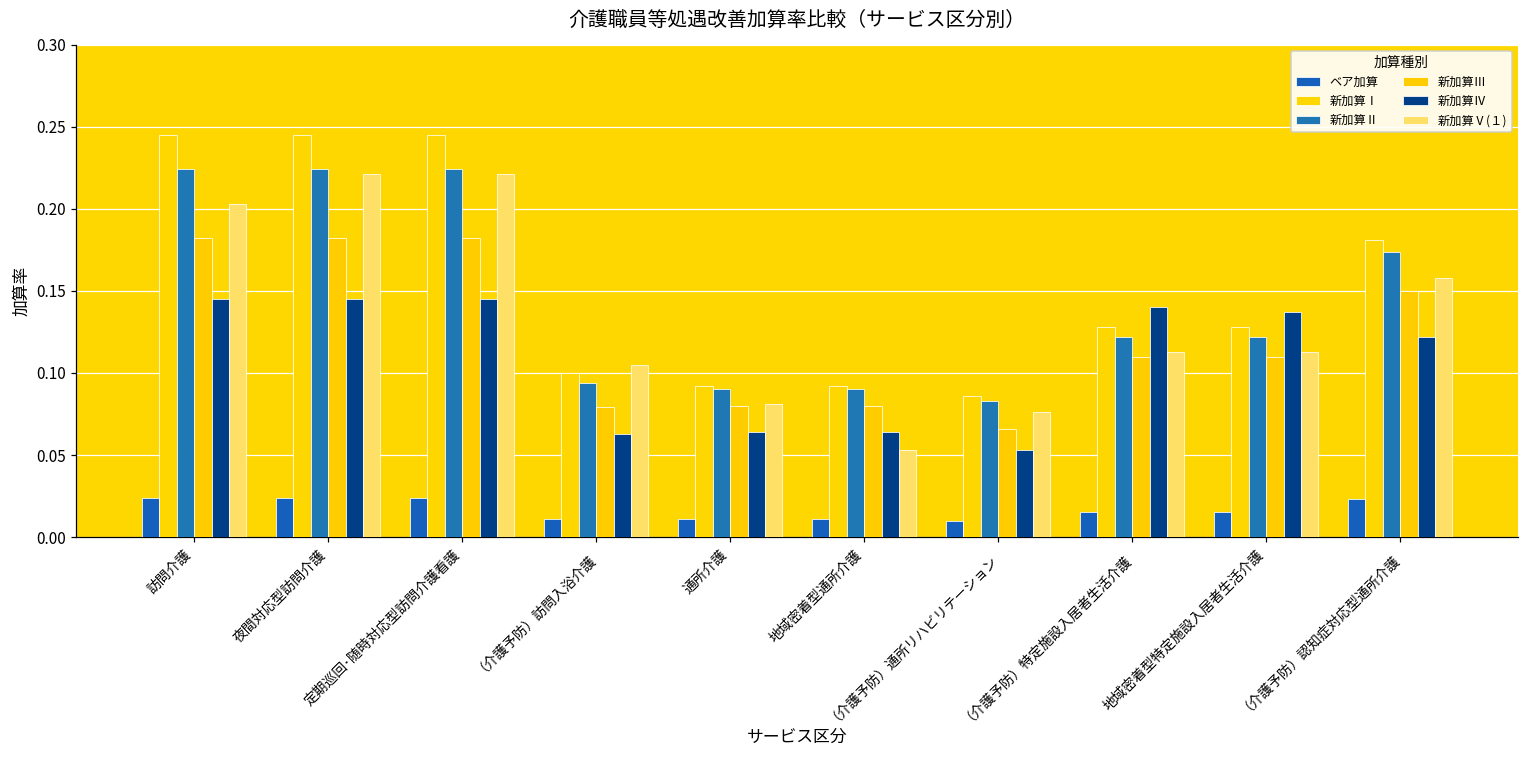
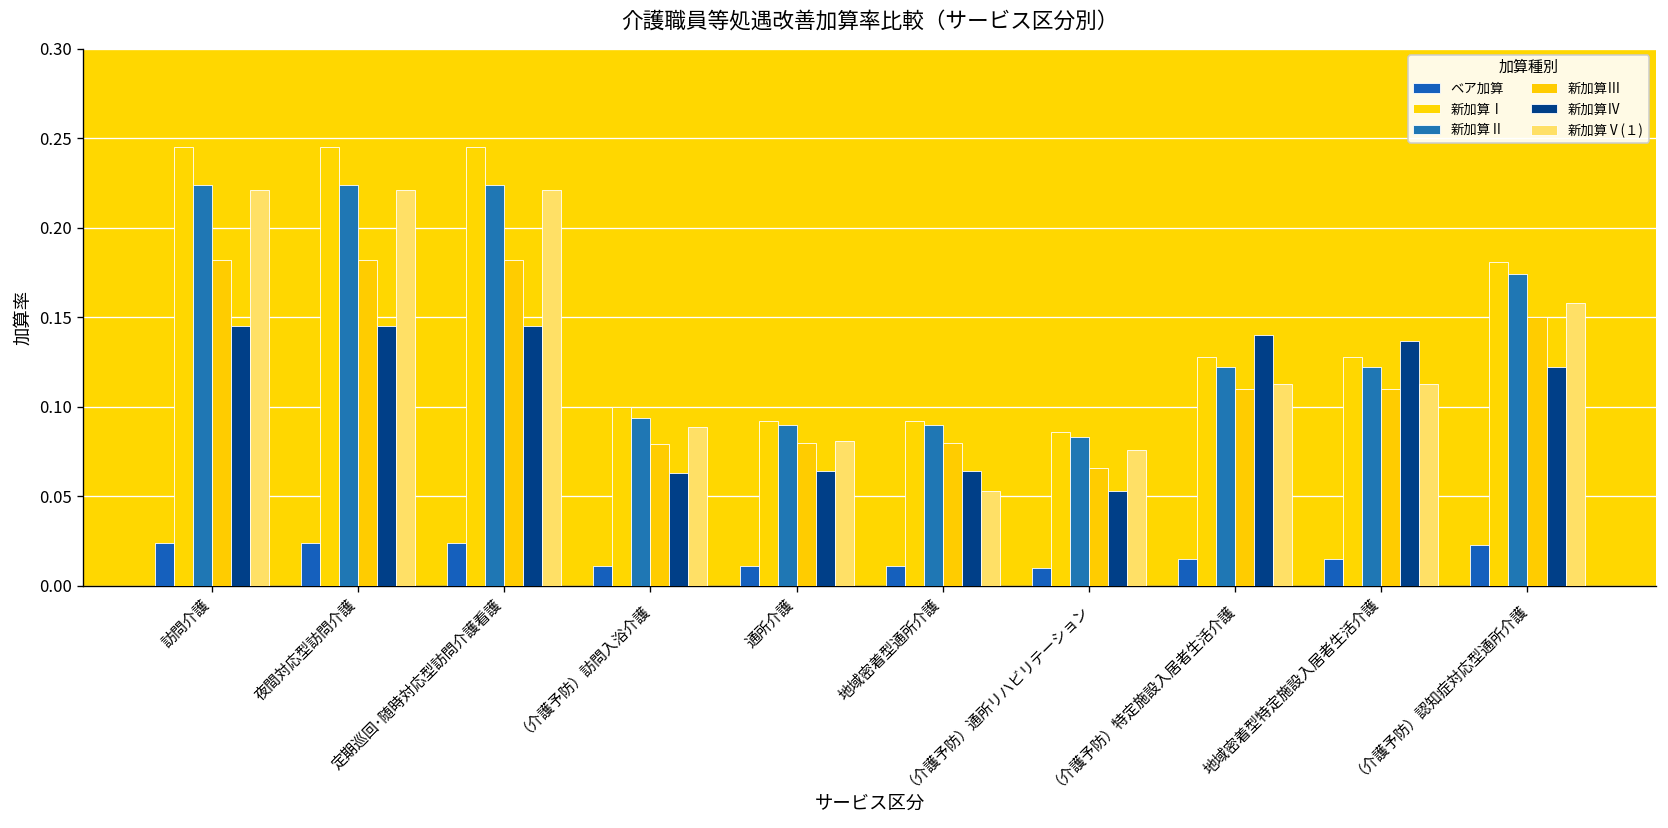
新加算Ⅴ(１), 訪問介護: 0.203 -> 0.221
新加算Ⅴ(１), （介護予防）訪問入浴介護: 0.105 -> 0.089
